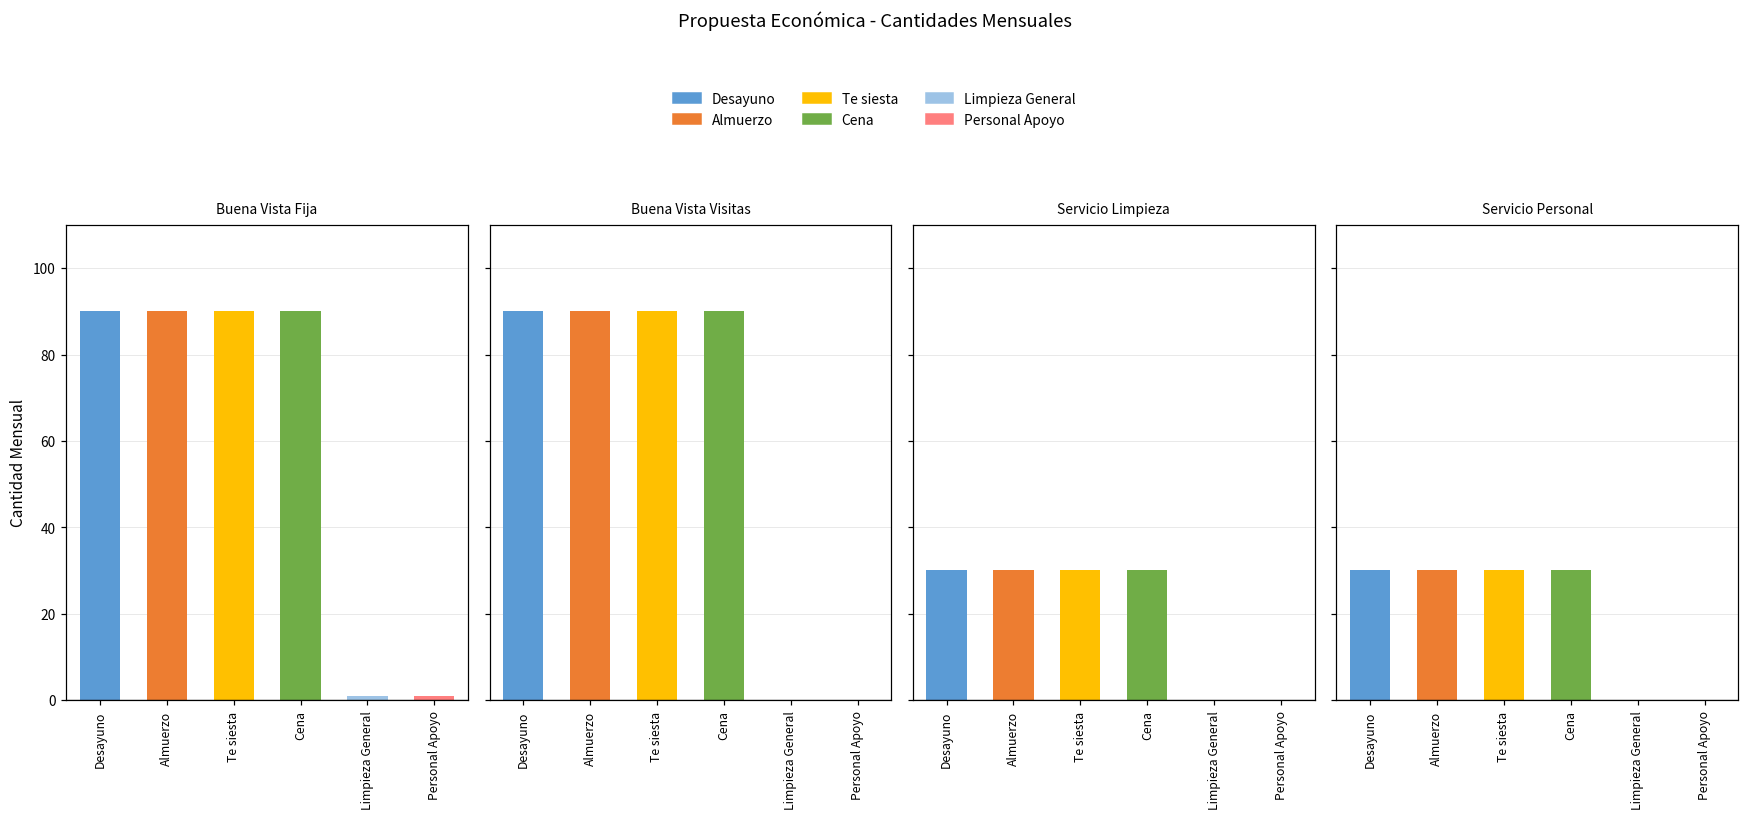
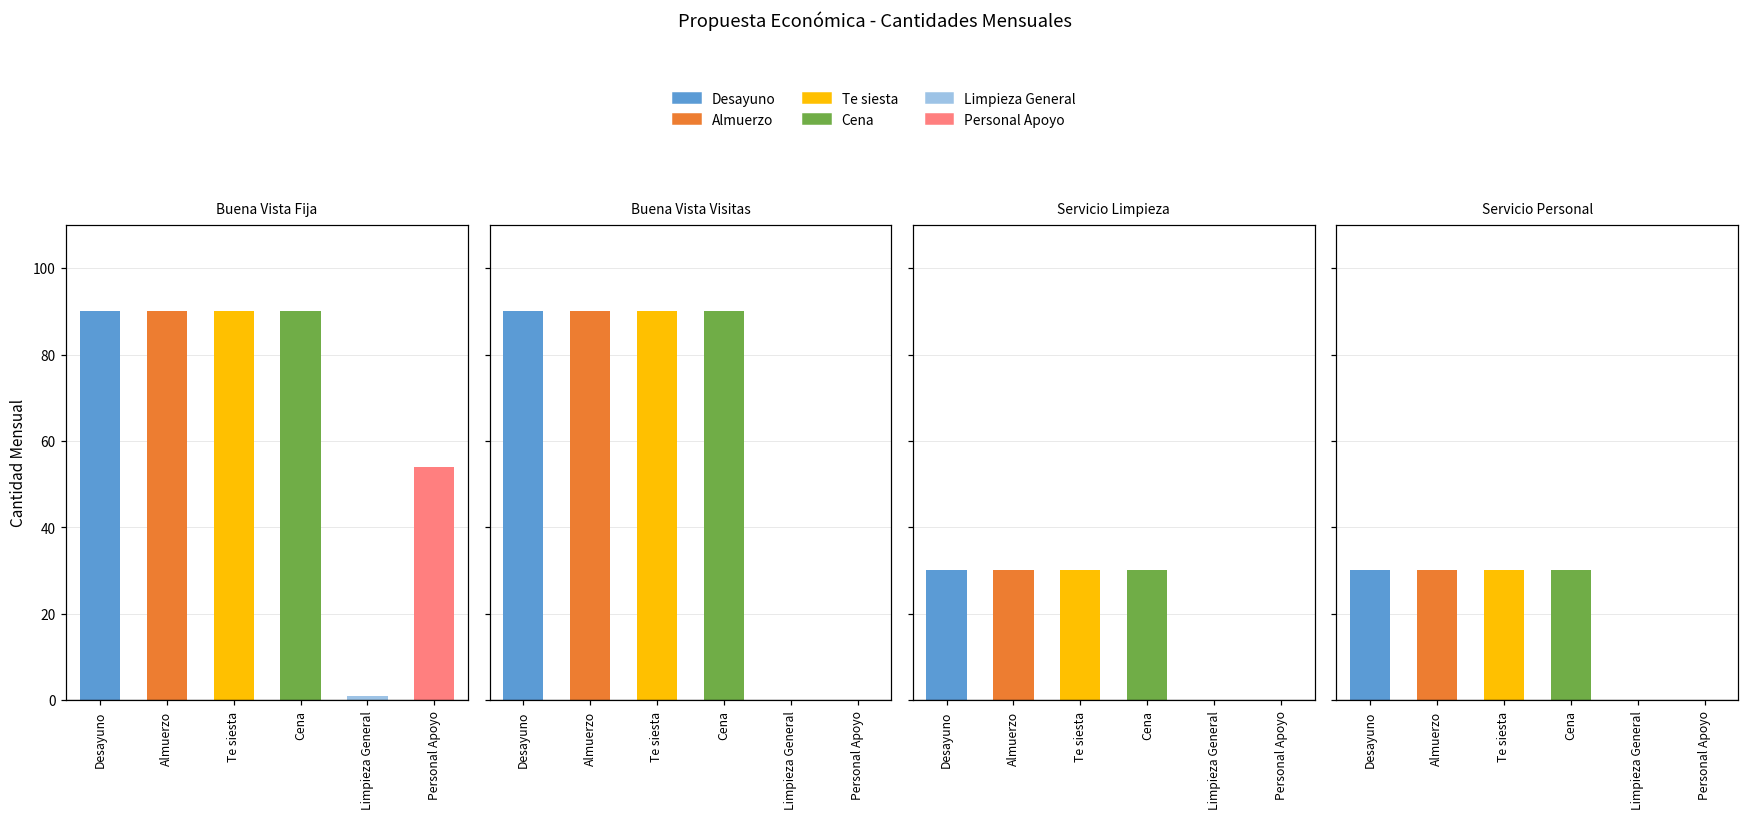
Buena Vista Fija, Personal Apoyo: 1 -> 54
